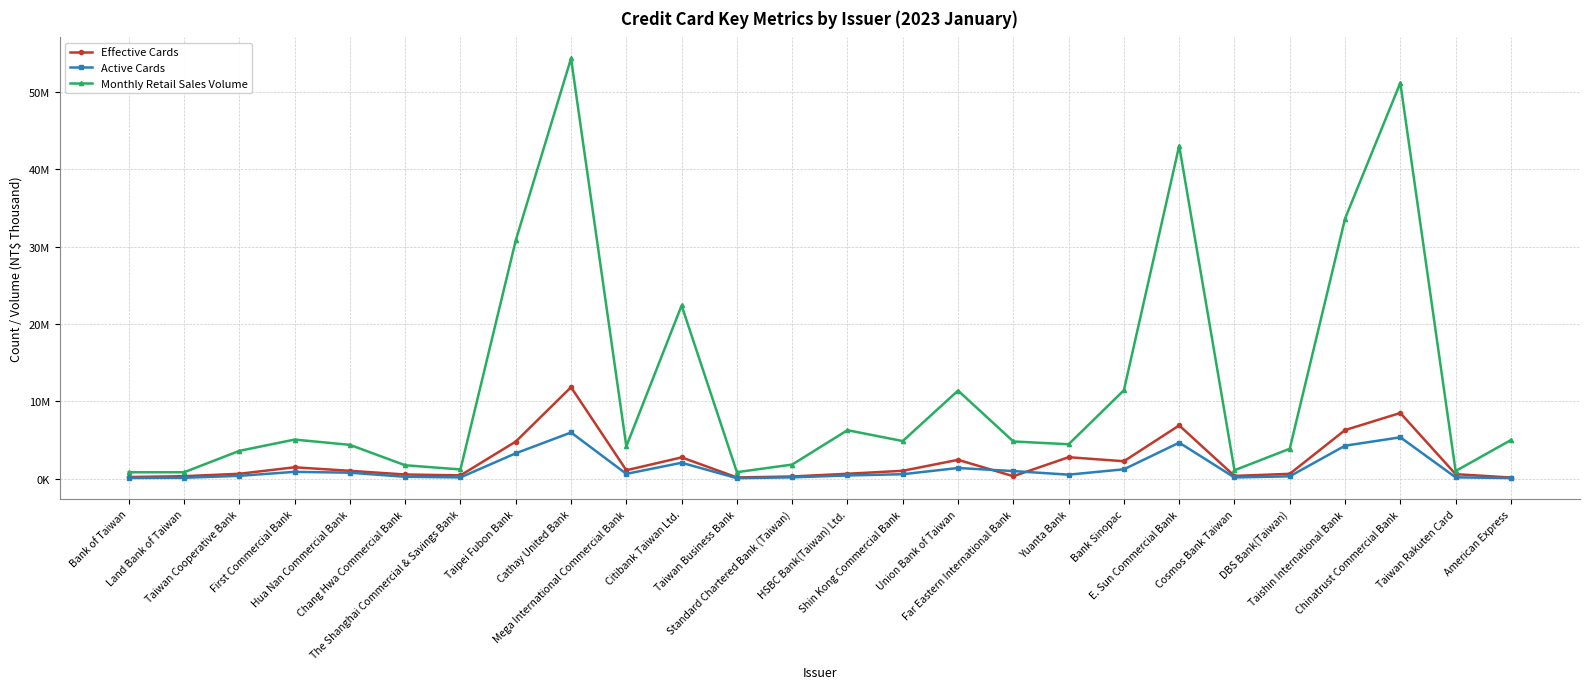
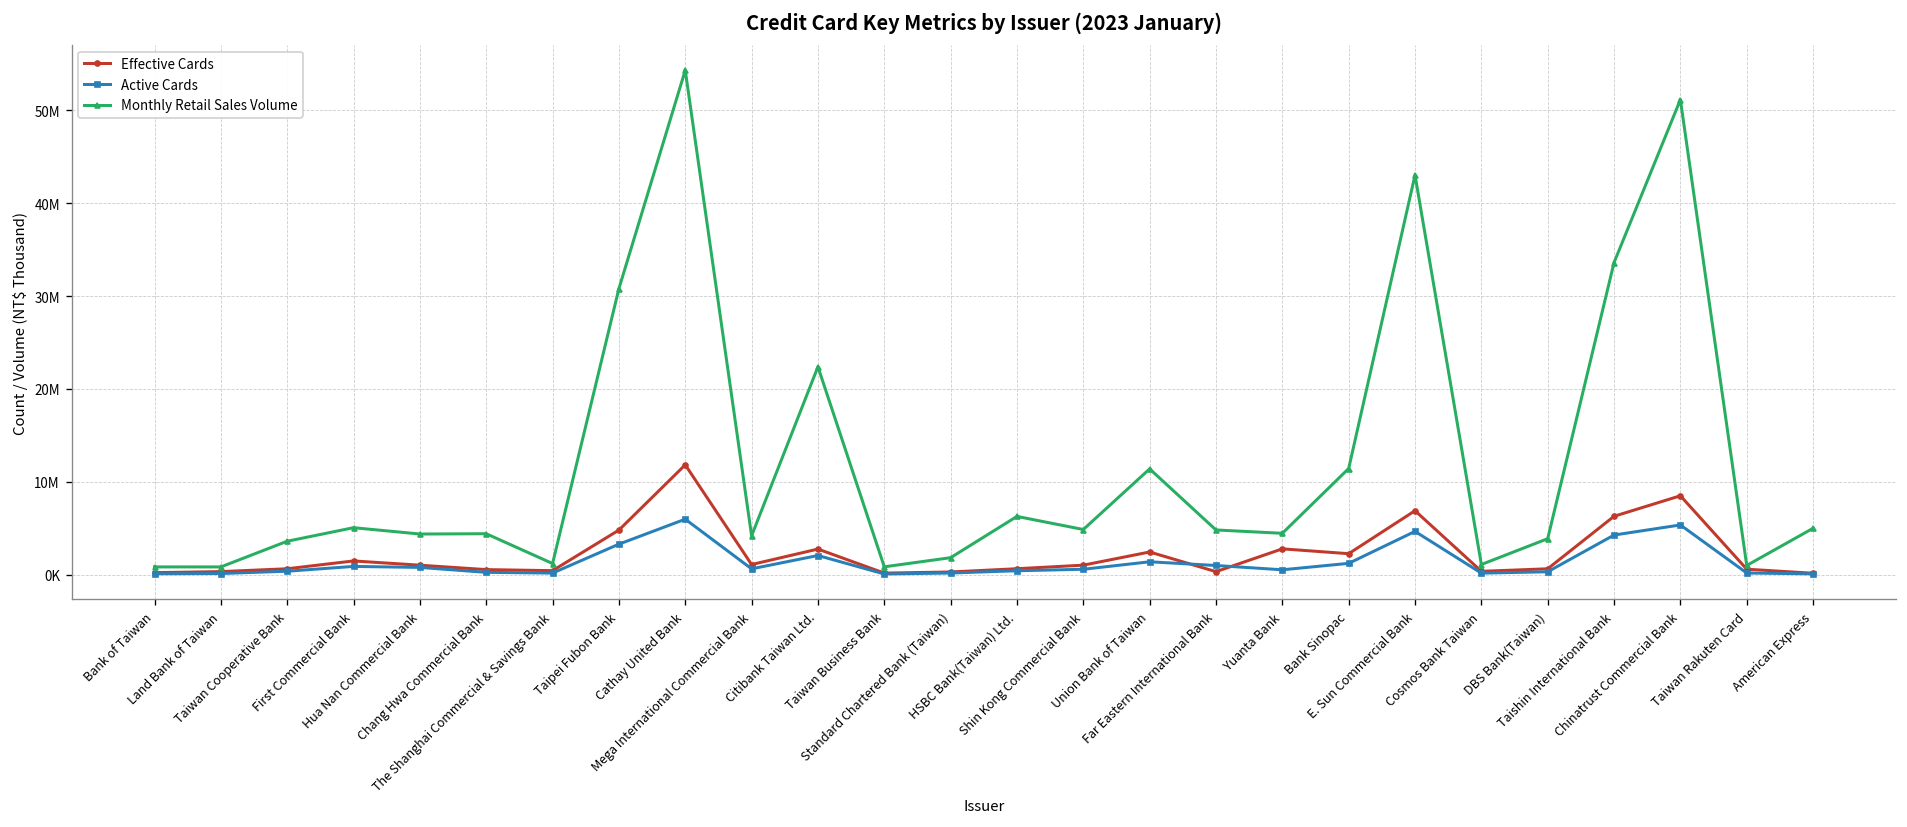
Monthly Retail Sales Volume, Chang Hwa Commercial Bank: 2000000 -> 4000000
